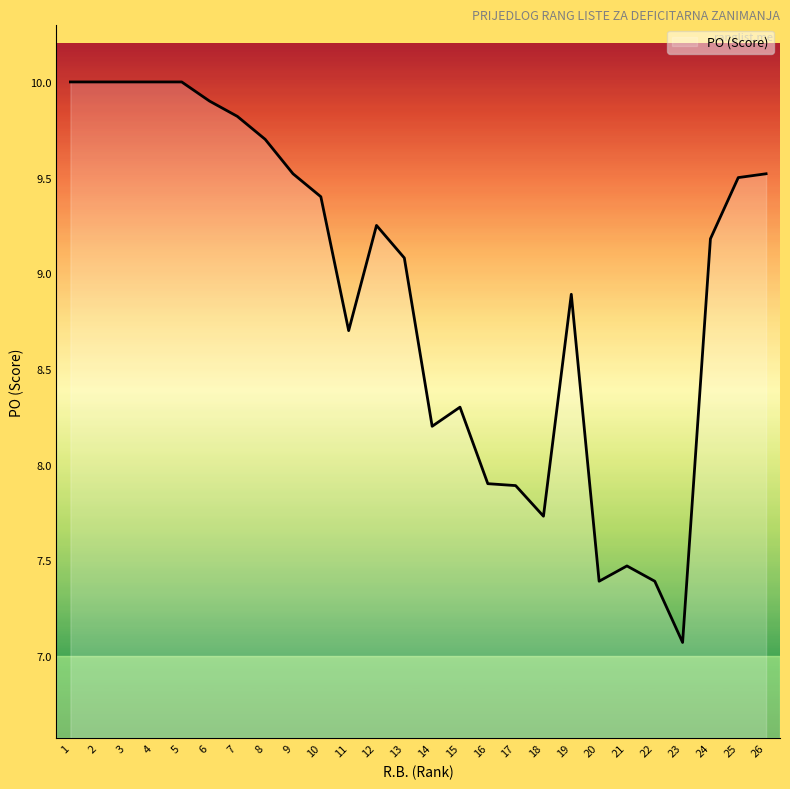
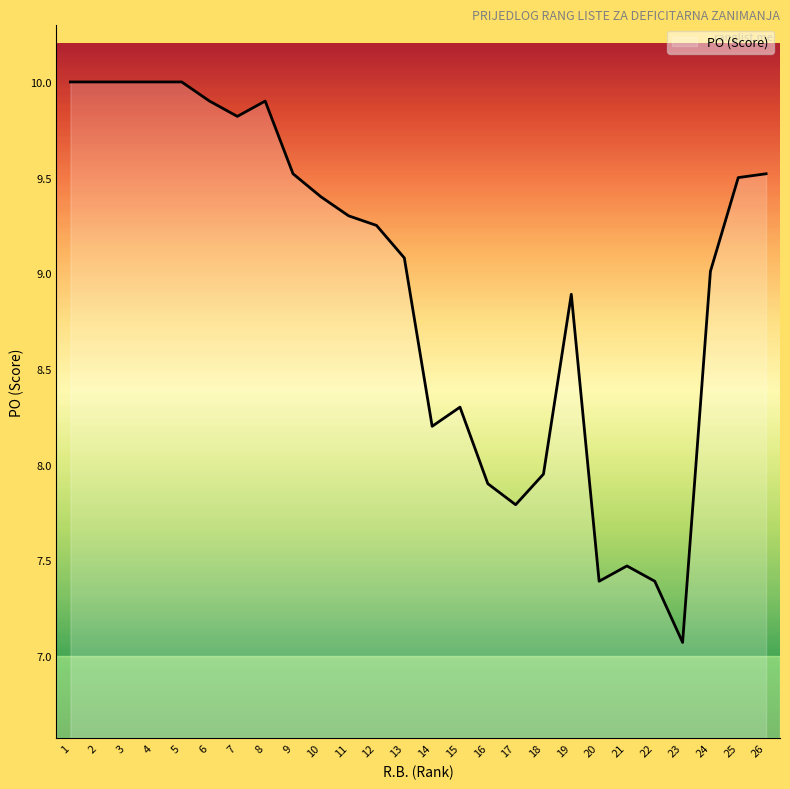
8: 9.7 -> 9.9
11: 8.7 -> 9.3
17: 7.89 -> 7.79
18: 7.73 -> 7.95
24: 9.18 -> 9.01
